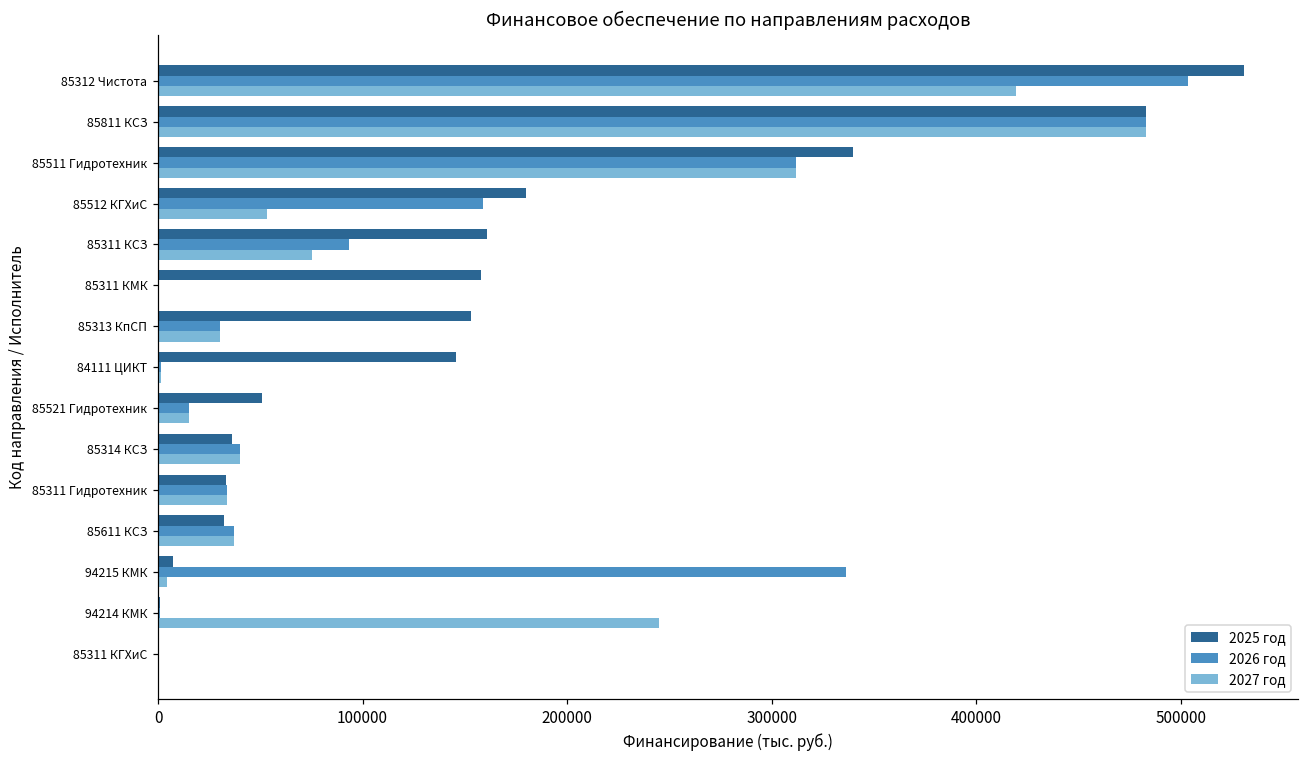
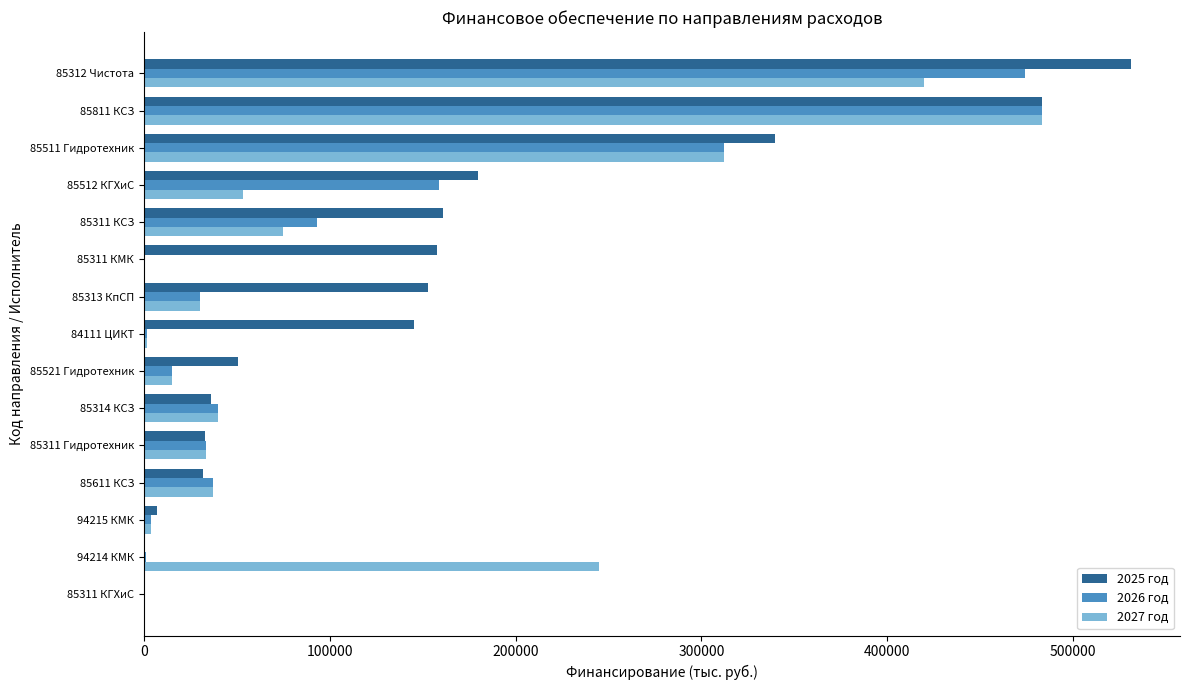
2026 год, 85312 Чистота: 503000 -> 474000
2026 год, 94215 КМК: 336000 -> 4000
